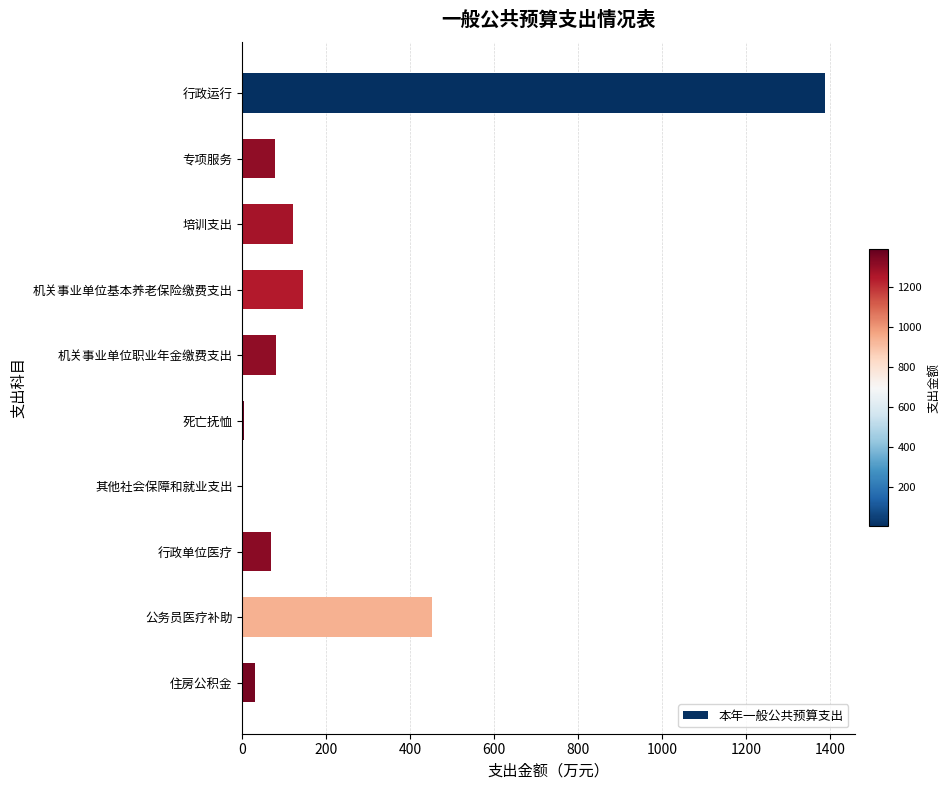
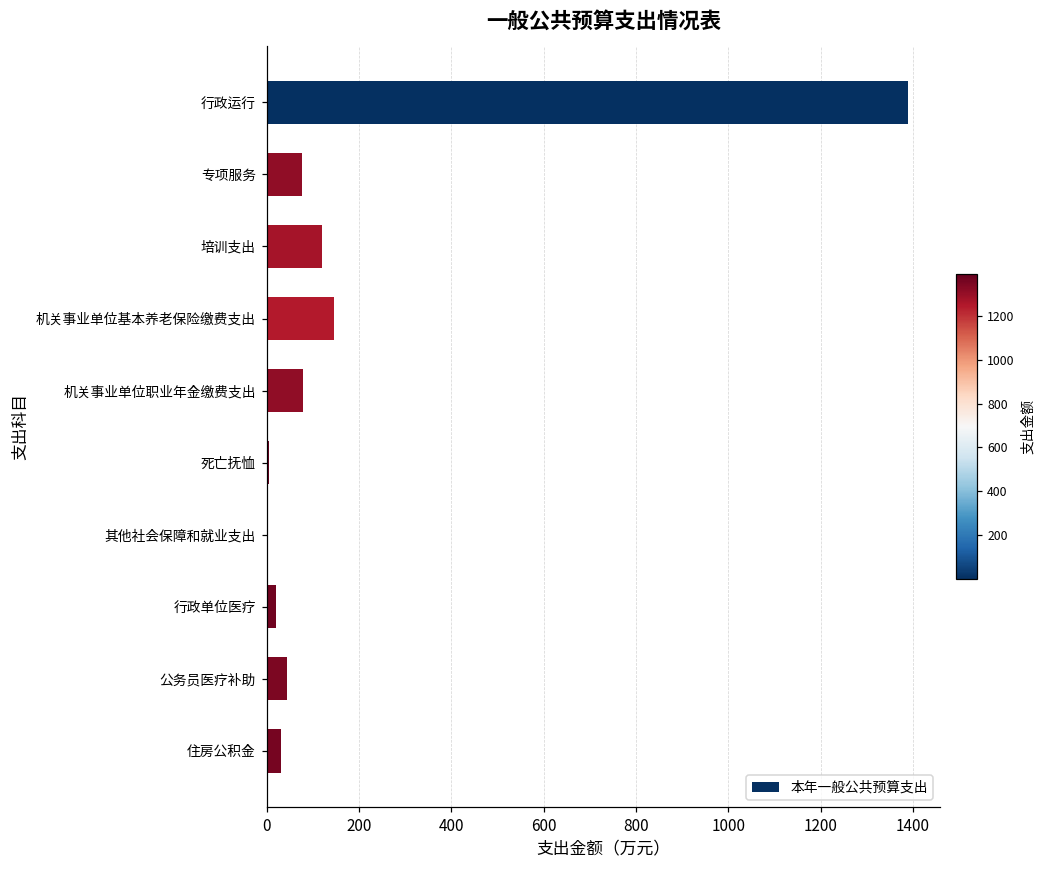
行政单位医疗: 70 -> 20
公务员医疗补助: 450 -> 40
